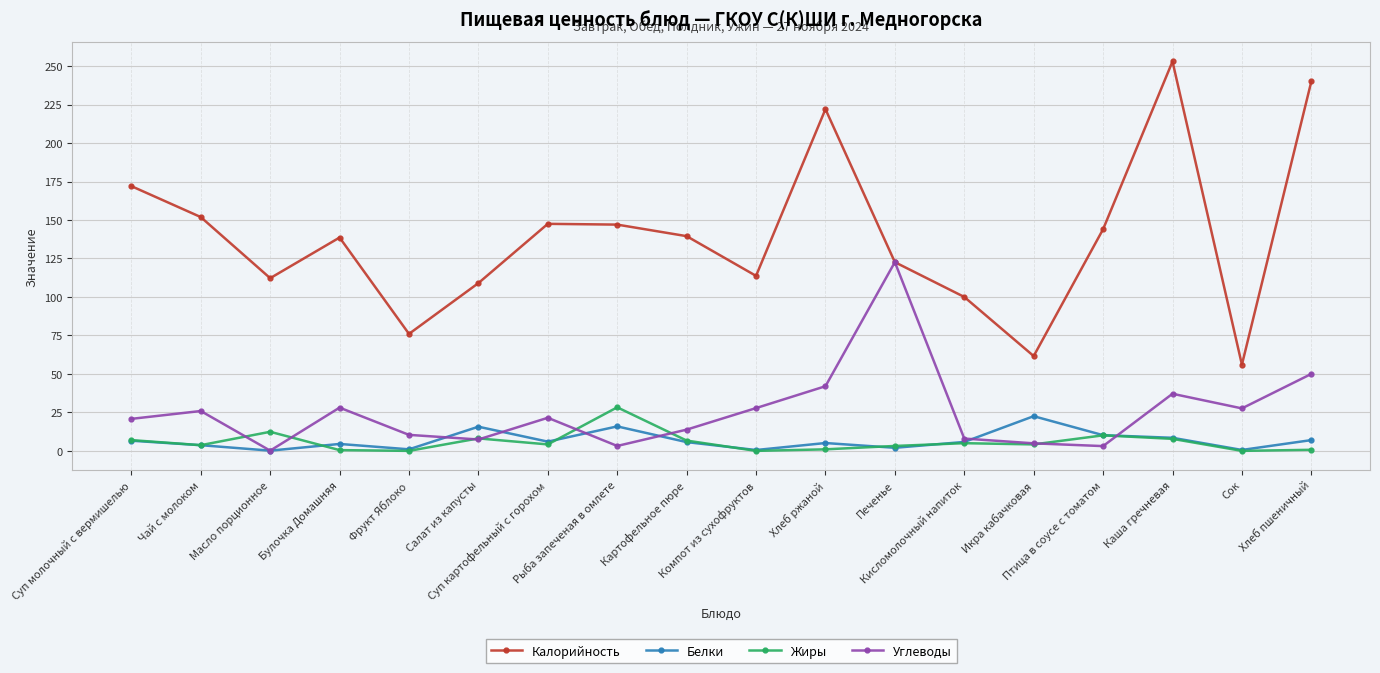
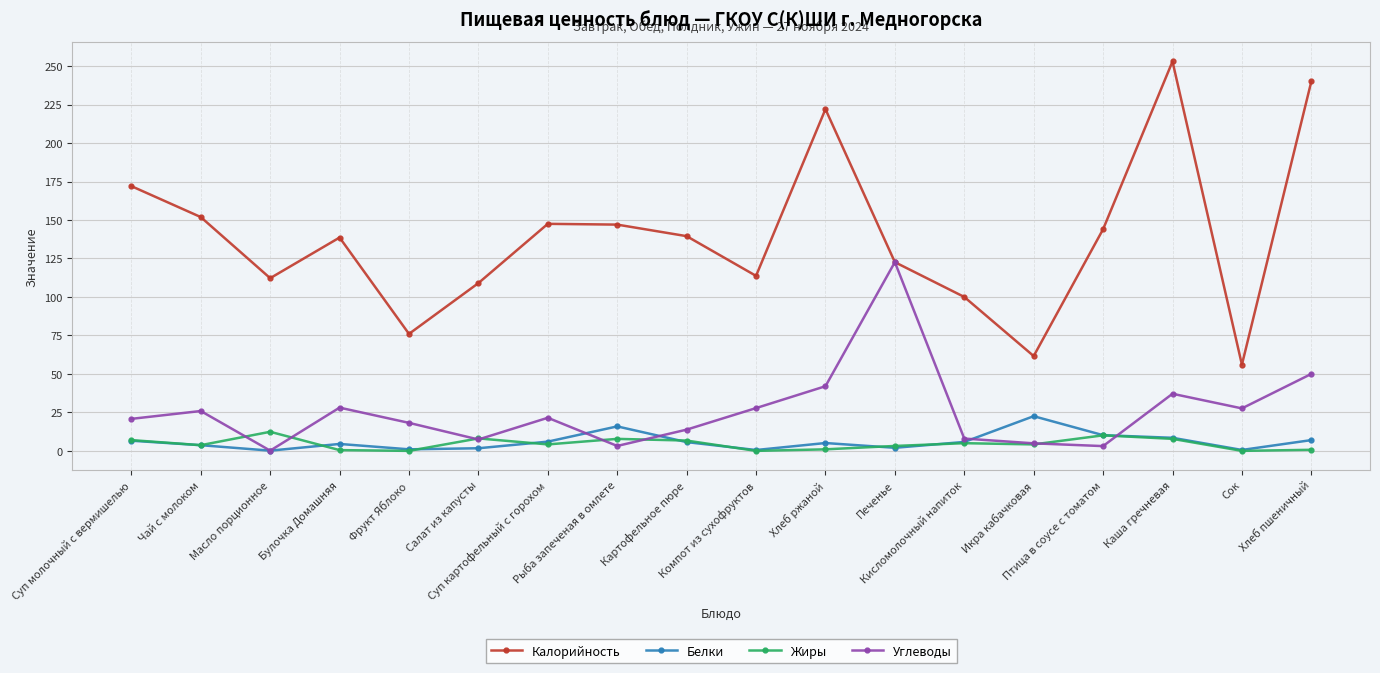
Углеводы, Фрукт Яблоко: 10 -> 18
Белки, Салат из капусты: 16 -> 2
Жиры, Рыба запеченая в омлете: 28 -> 8
